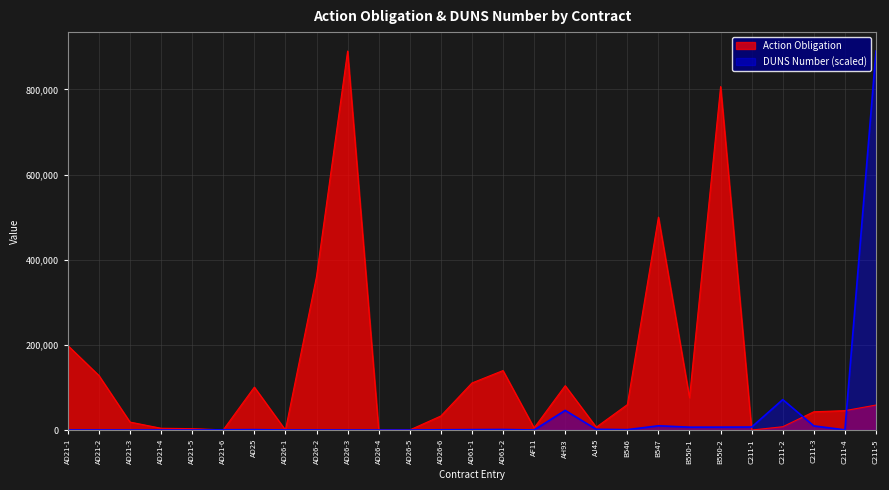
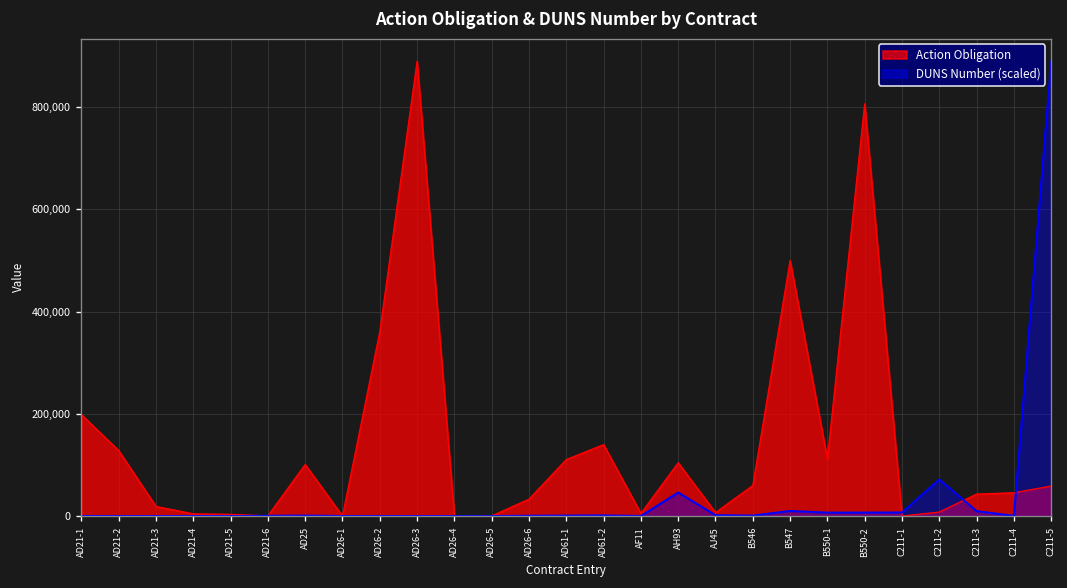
Action Obligation, B550-1: 80,000 -> 110,000
